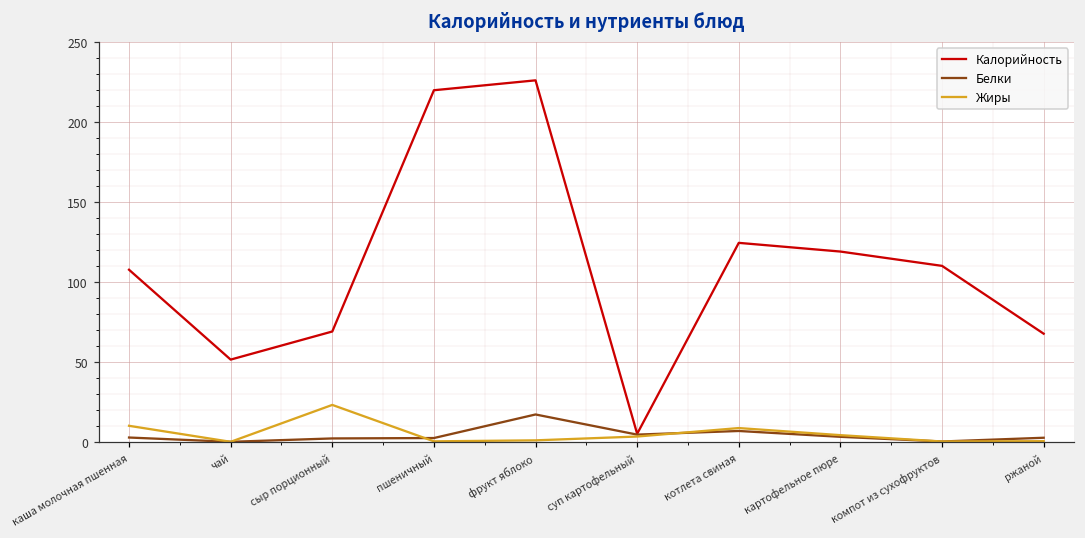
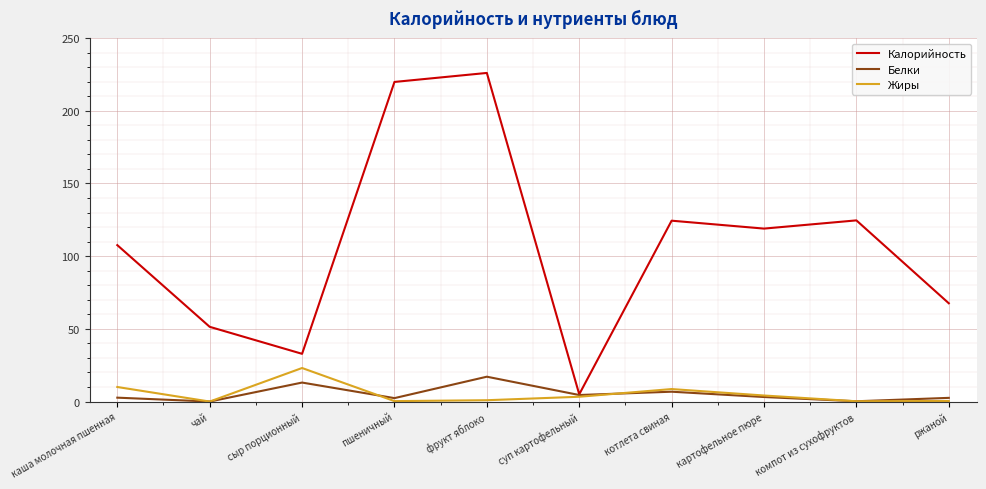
Калорийность, сыр порционный: 69 -> 33
Белки, сыр порционный: 2 -> 13
Калорийность, компот из сухофруктов: 110 -> 125
